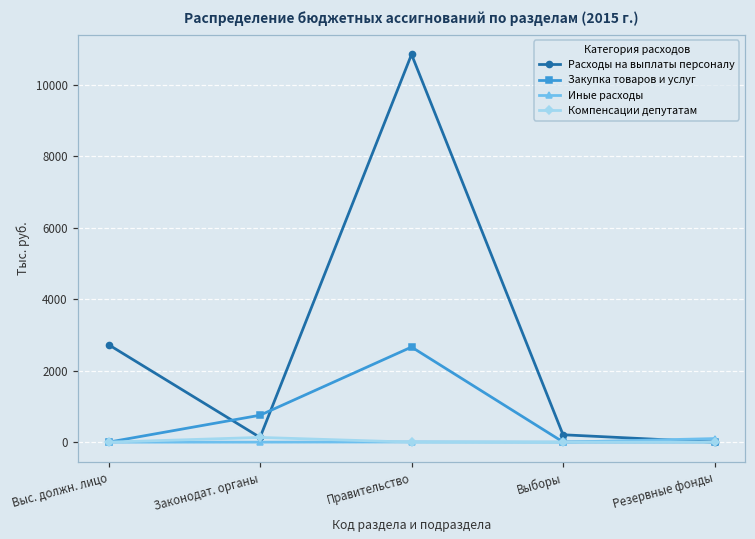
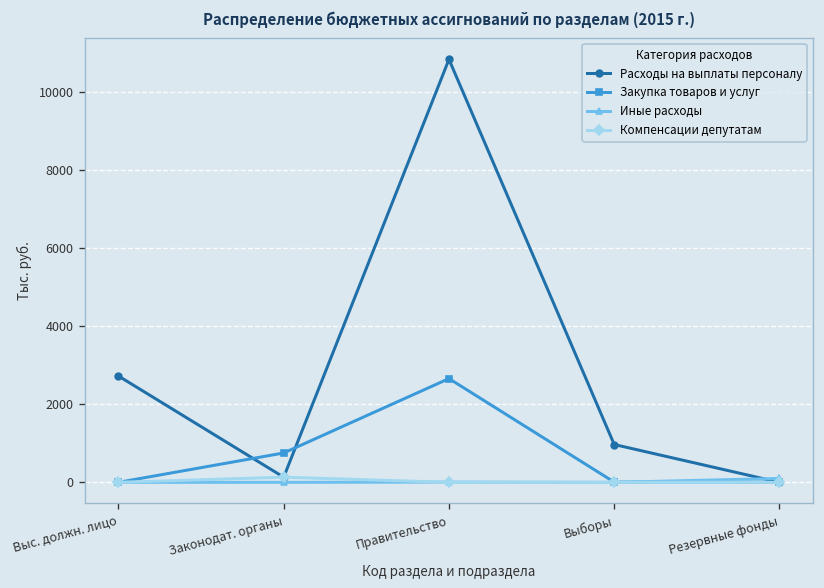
Расходы на выплаты персоналу, Выборы: 200 -> 1000
